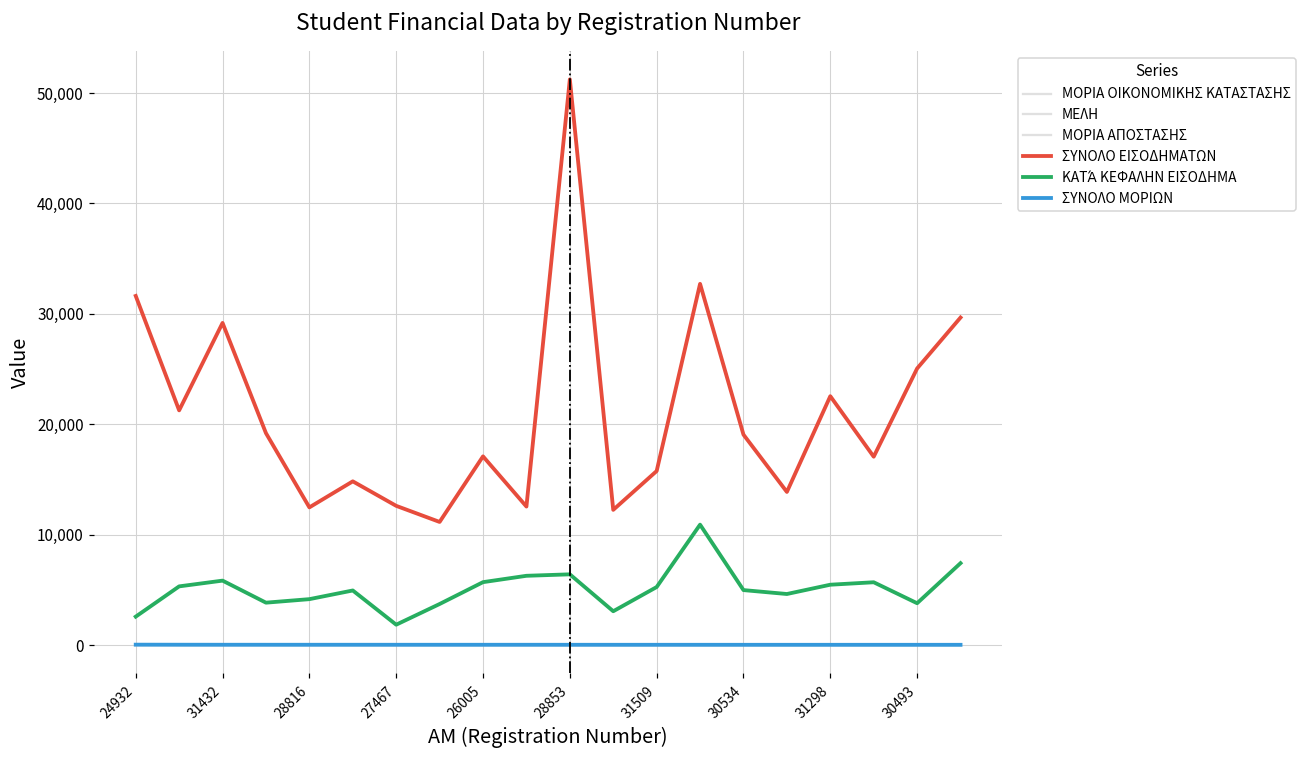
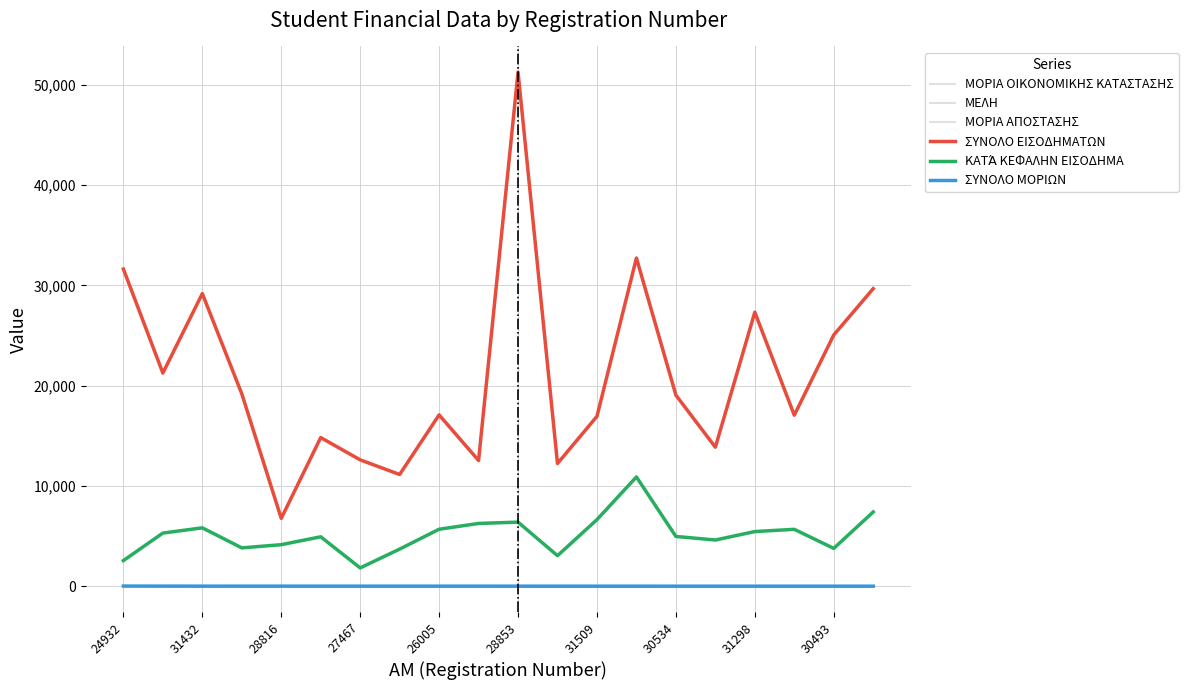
ΣΥΝΟΛΟ ΕΙΣΟΔΗΜΑΤΩΝ, 28816: 12,500 -> 6,800
ΣΥΝΟΛΟ ΕΙΣΟΔΗΜΑΤΩΝ, 31509: 15,800 -> 16,900
ΚΑΤΆ ΚΕΦΑΛΗΝ ΕΙΣΟΔΗΜΑ, 31509: 5,300 -> 6,700
ΣΥΝΟΛΟ ΕΙΣΟΔΗΜΑΤΩΝ, 31298: 22,500 -> 27,300
